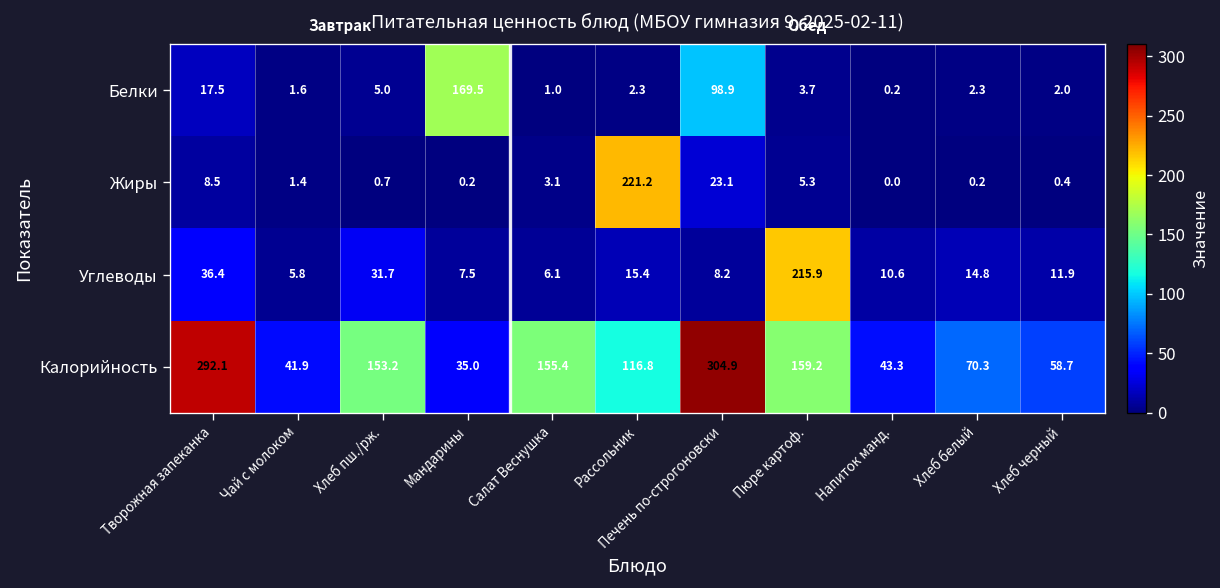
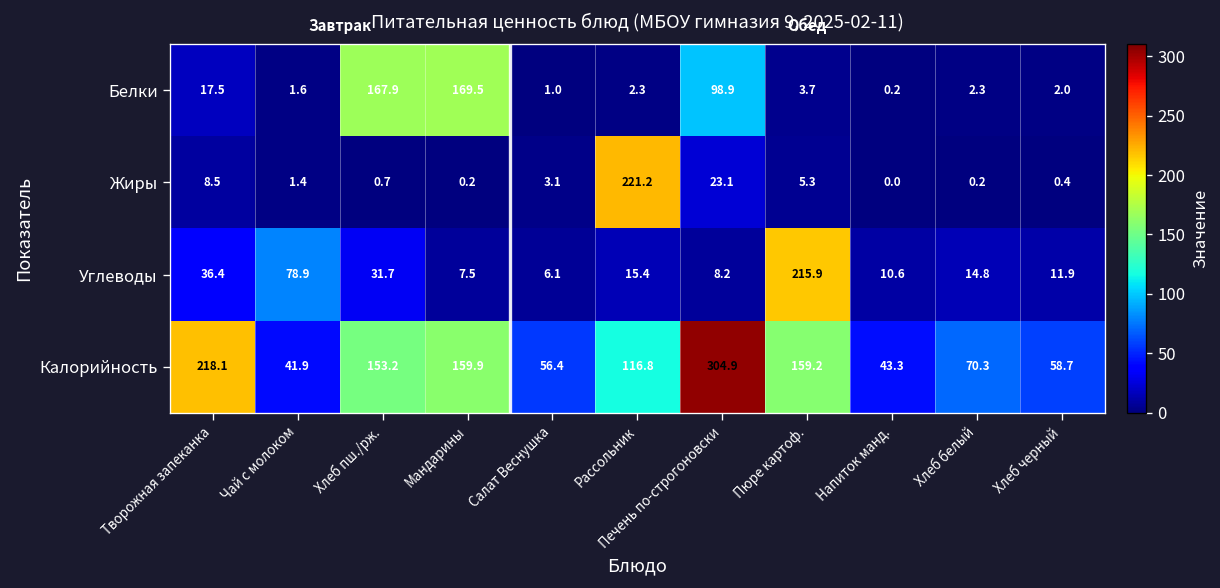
Белки, Хлеб пш./рж.: 5.0 -> 167.9
Углеводы, Чай с молоком: 5.8 -> 78.9
Калорийность, Творожная запеканка: 292.1 -> 218.1
Калорийность, Мандарины: 35.0 -> 159.9
Калорийность, Салат Веснушка: 155.4 -> 56.4
